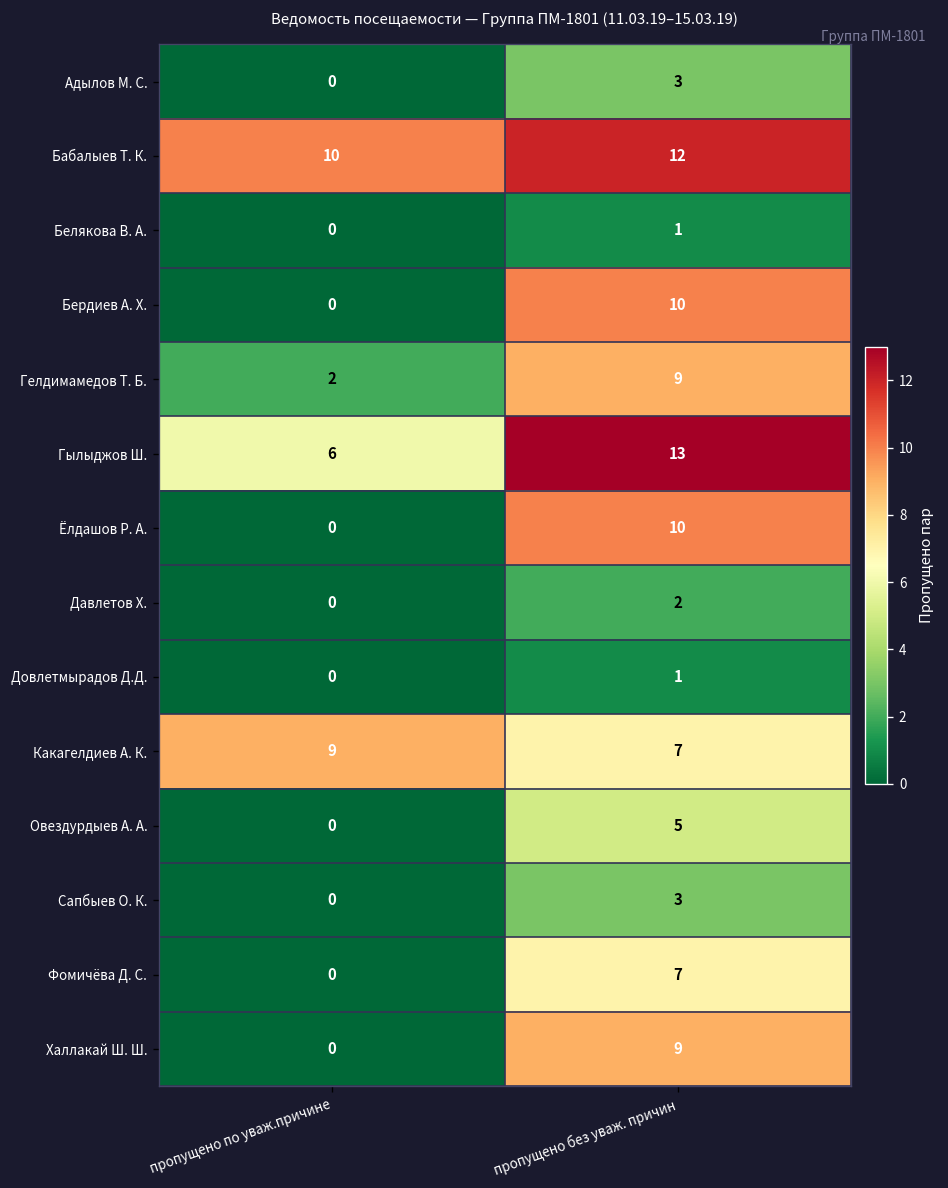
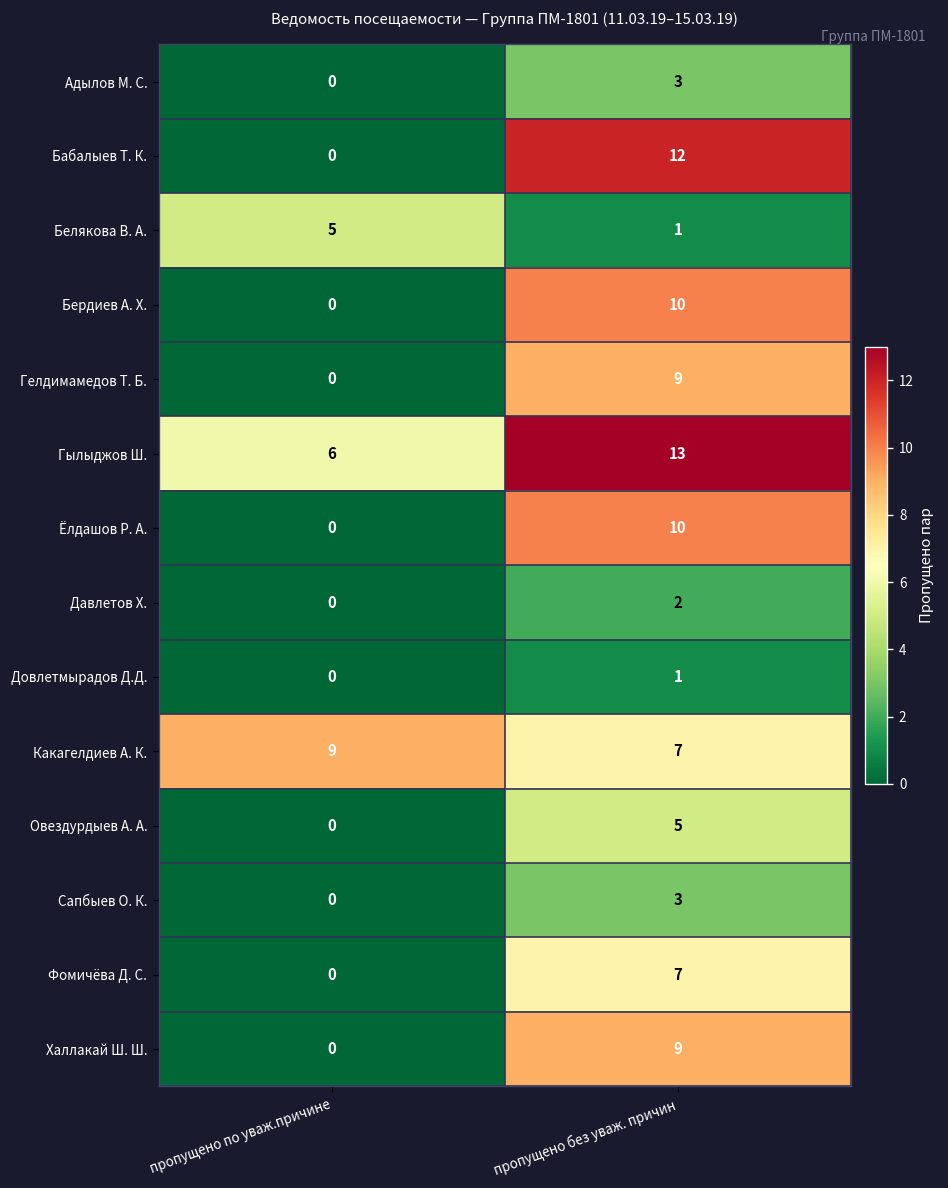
Бабалыев Т. К., пропущено по уваж.причине: 10 -> 0
Белякова В. А., пропущено по уваж.причине: 0 -> 5
Гелдимамедов Т. Б., пропущено по уваж.причине: 2 -> 0
